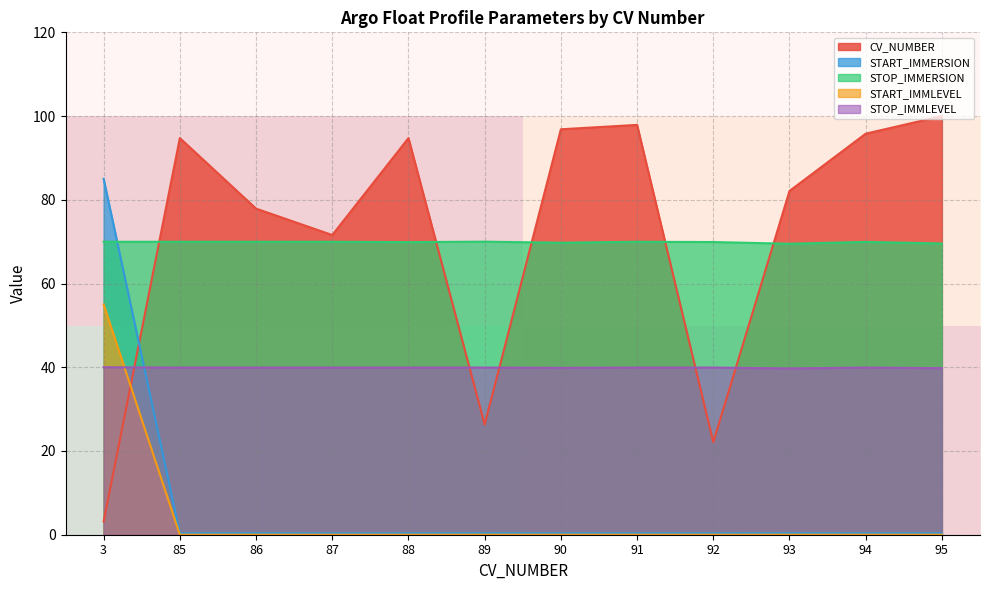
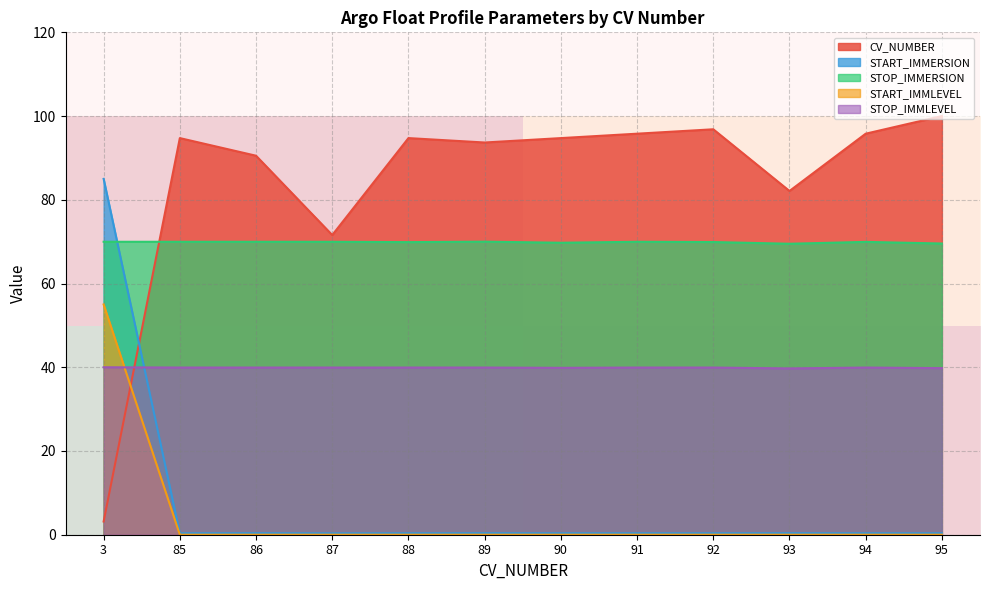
CV_NUMBER, 86: 78 -> 91
CV_NUMBER, 89: 26 -> 94
CV_NUMBER, 90: 97 -> 95
CV_NUMBER, 91: 98 -> 96
CV_NUMBER, 92: 22 -> 97
